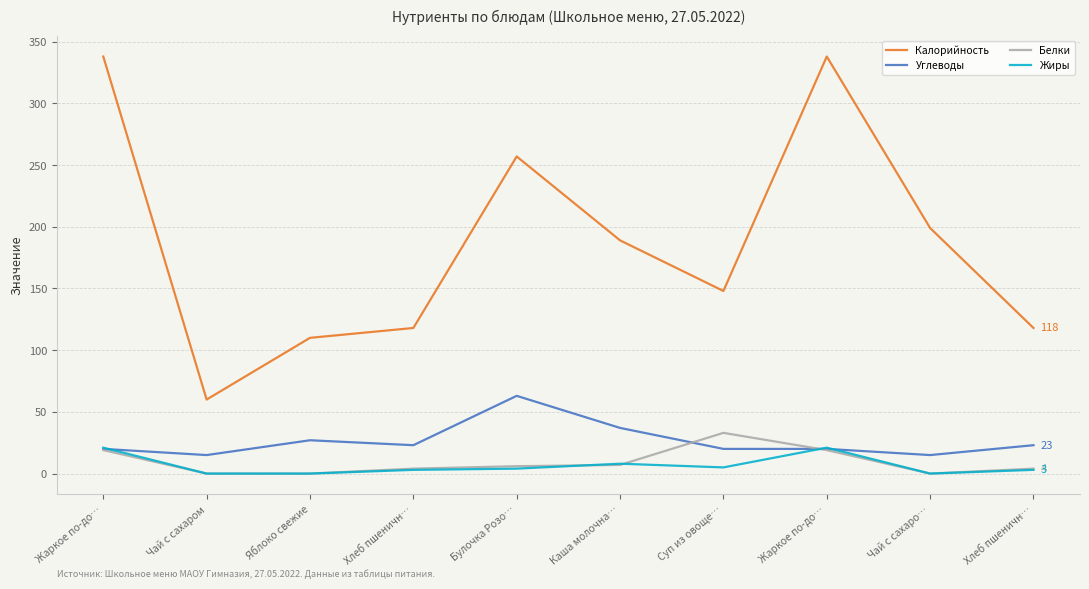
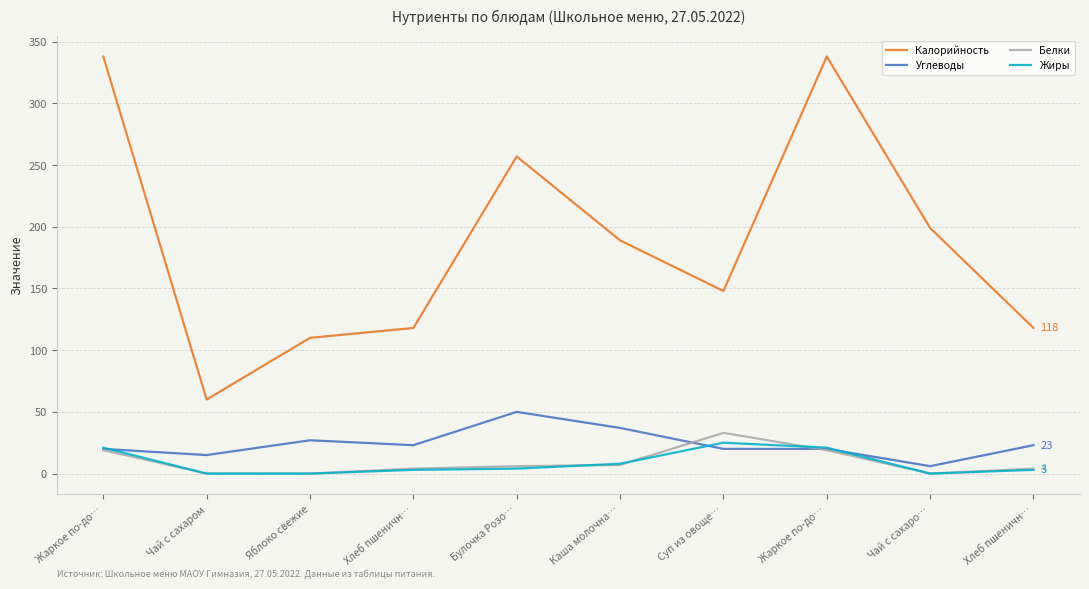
Углеводы, Булочка Розо…: 63 -> 50
Жиры, Суп из овоще…: 5 -> 25
Углеводы, Чай с сахаро…: 15 -> 6
